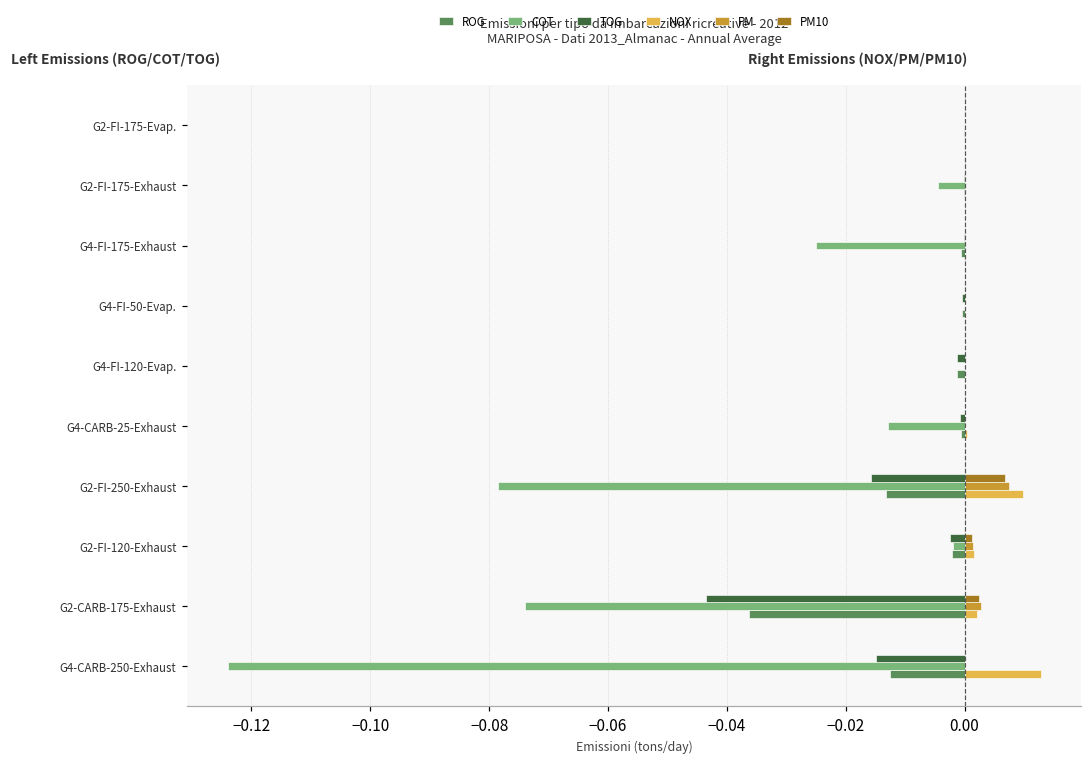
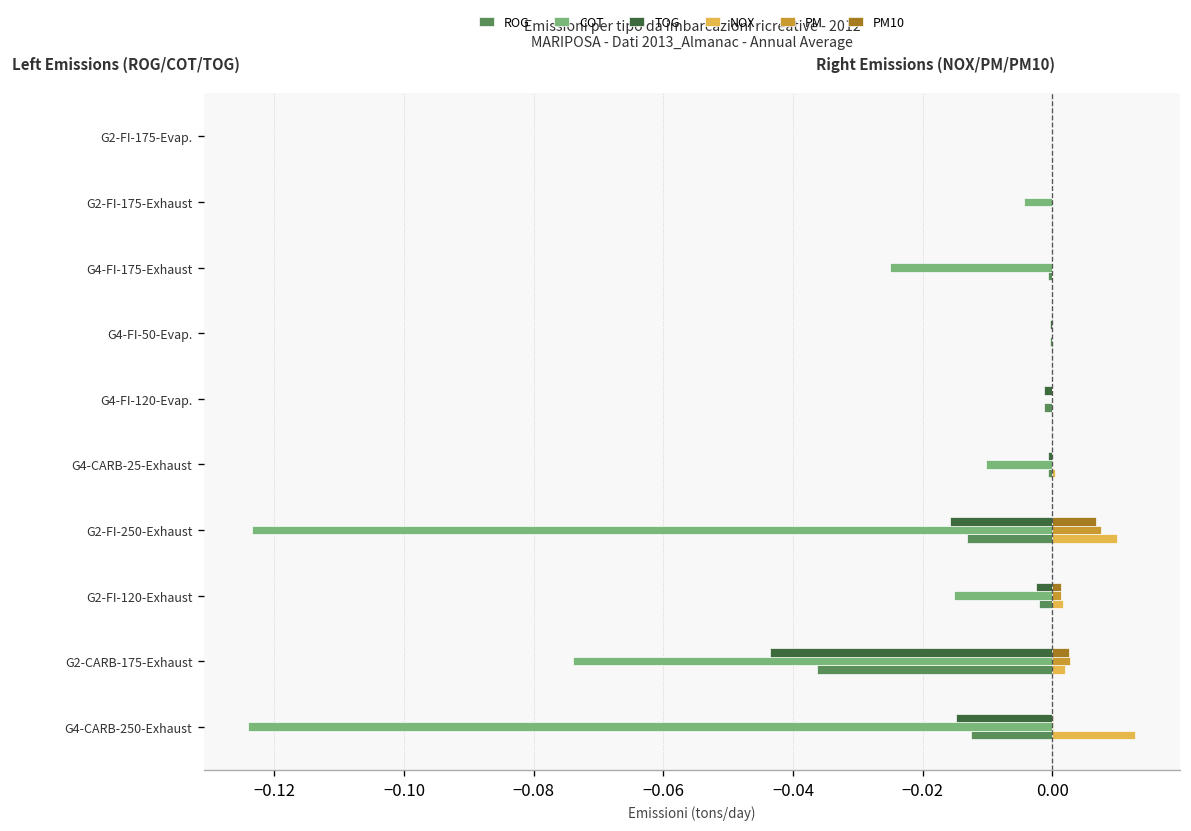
COT, G4-CARB-25-Exhaust: -0.013 -> -0.010
COT, G2-FI-250-Exhaust: -0.079 -> -0.124
COT, G2-FI-120-Exhaust: -0.002 -> -0.015
